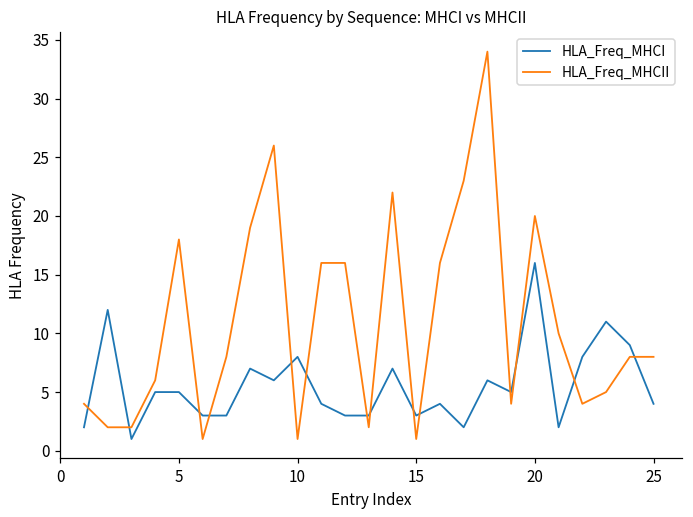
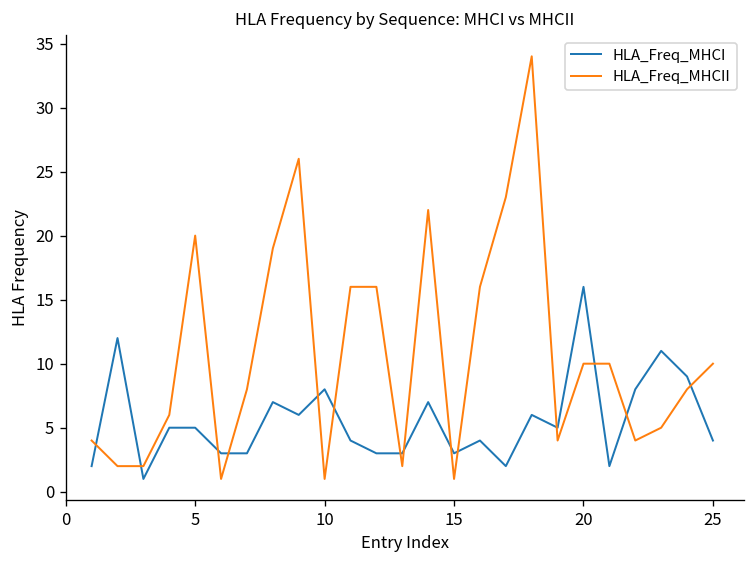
HLA_Freq_MHCII, 5: 18 -> 20
HLA_Freq_MHCII, 20: 20 -> 10
HLA_Freq_MHCII, 25: 8 -> 10
